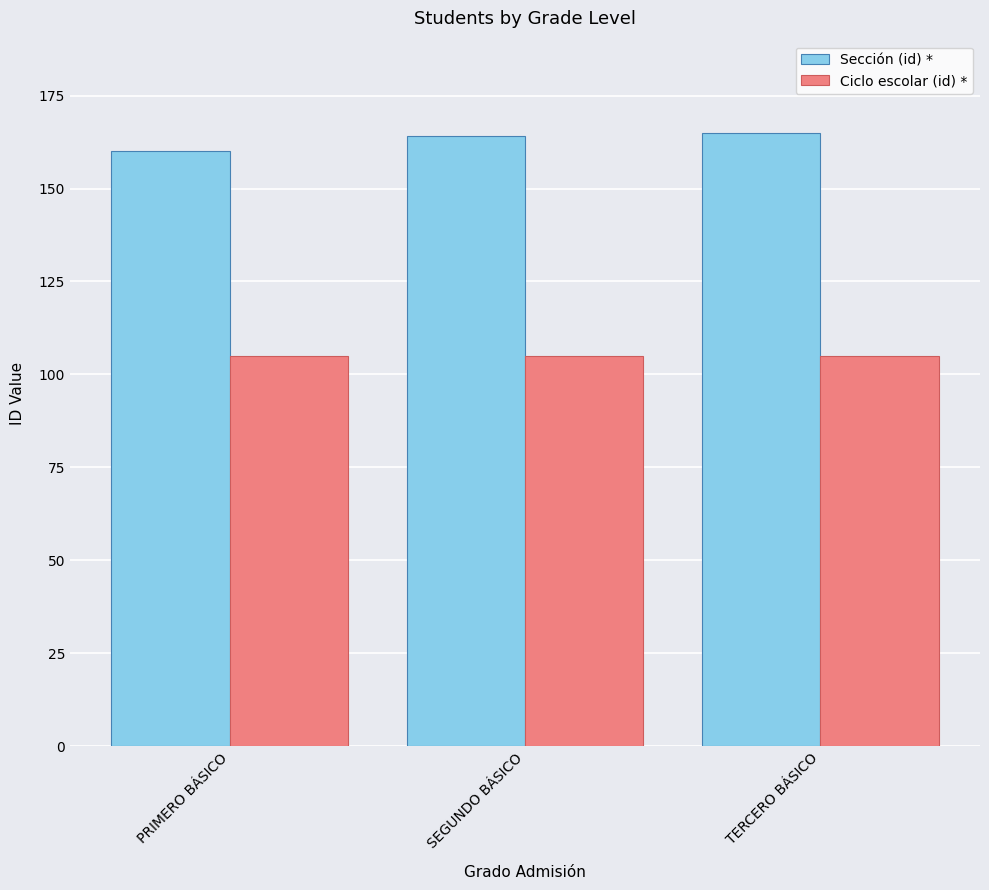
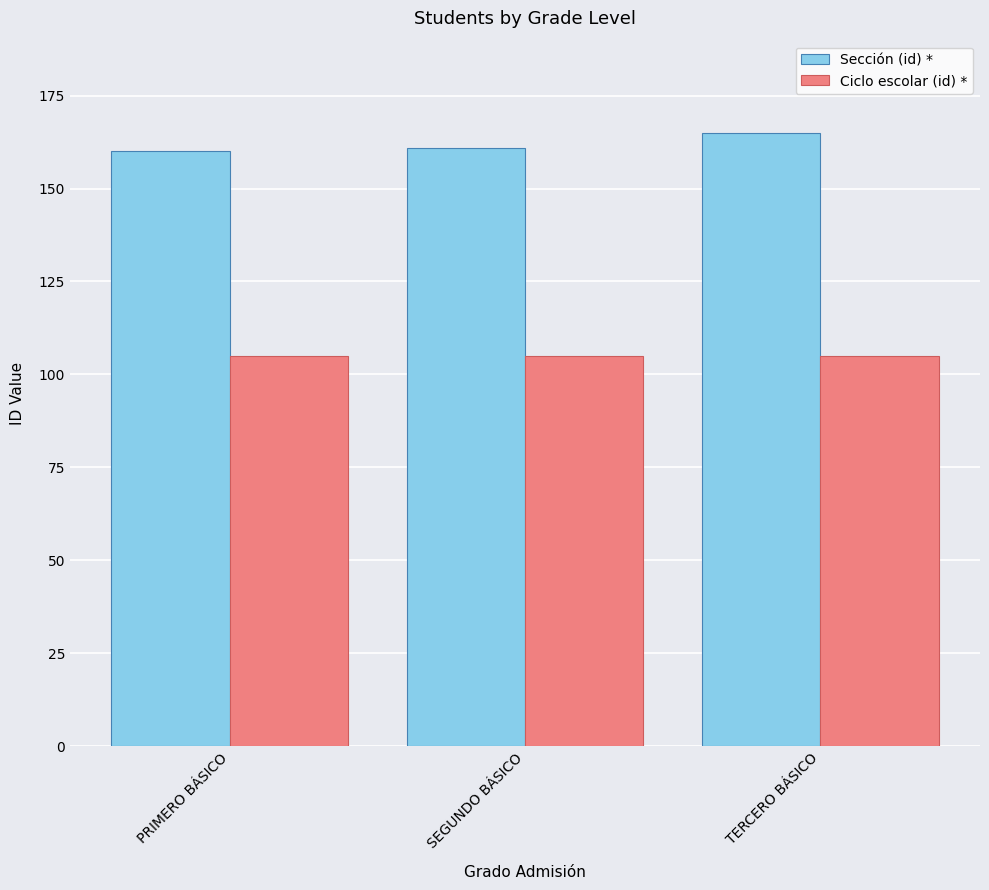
Sección (id) *, SEGUNDO BÁSICO: 164 -> 161
